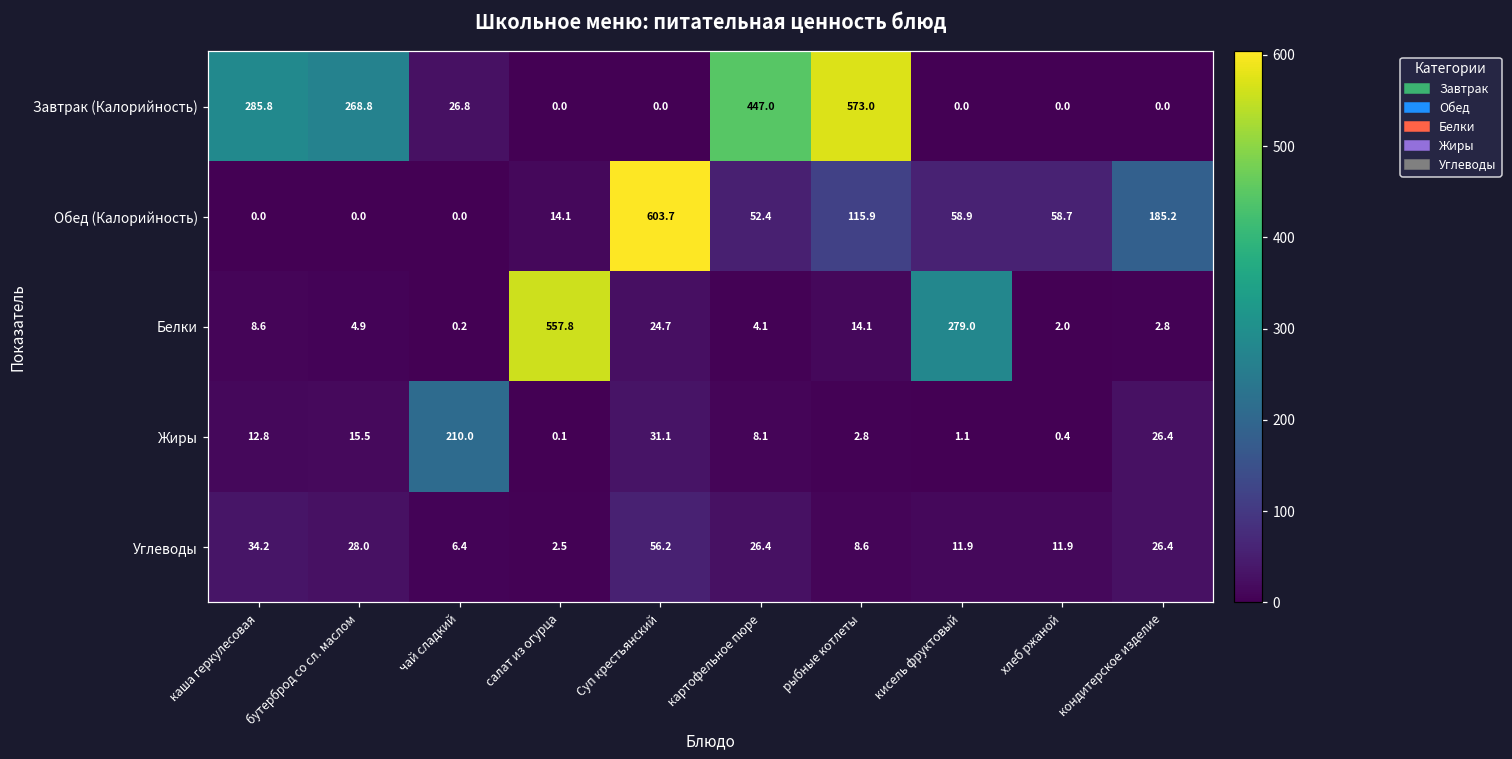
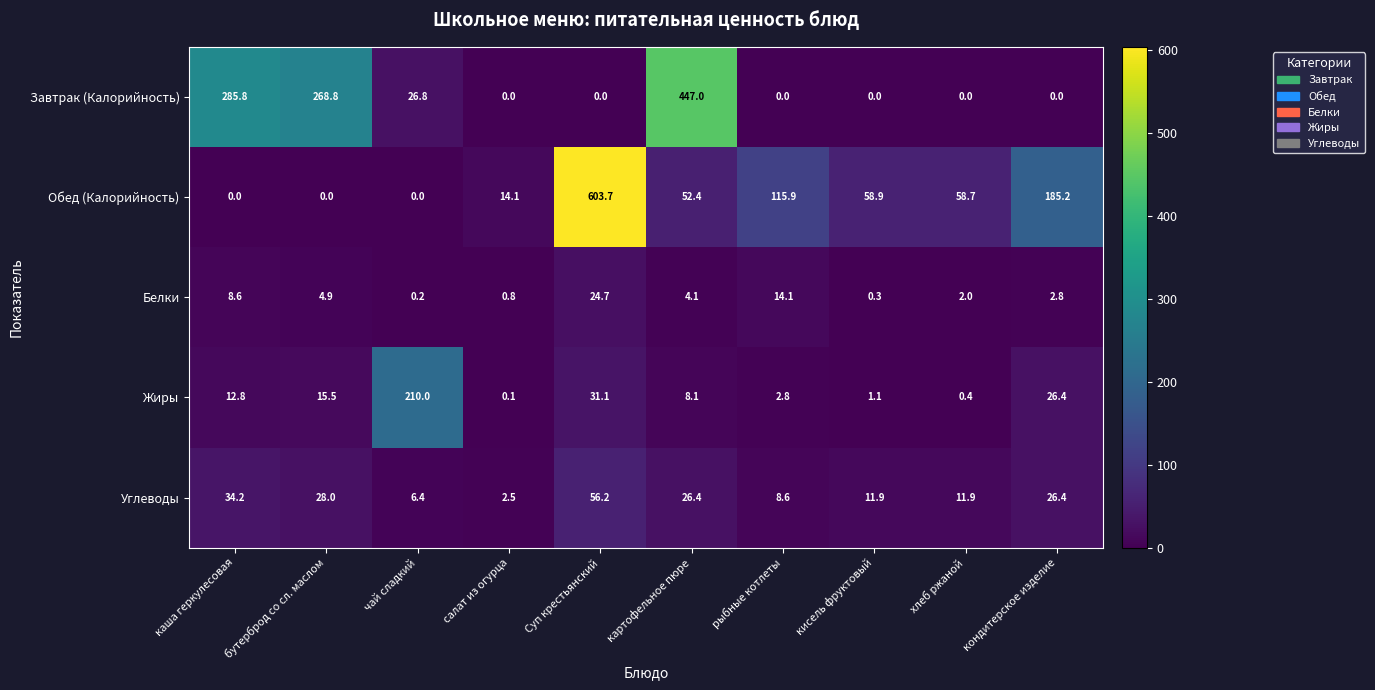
Завтрак (Калорийность), рыбные котлеты: 573.0 -> 0.0
Белки, салат из огурца: 557.8 -> 0.8
Белки, кисель фруктовый: 279.0 -> 0.3
